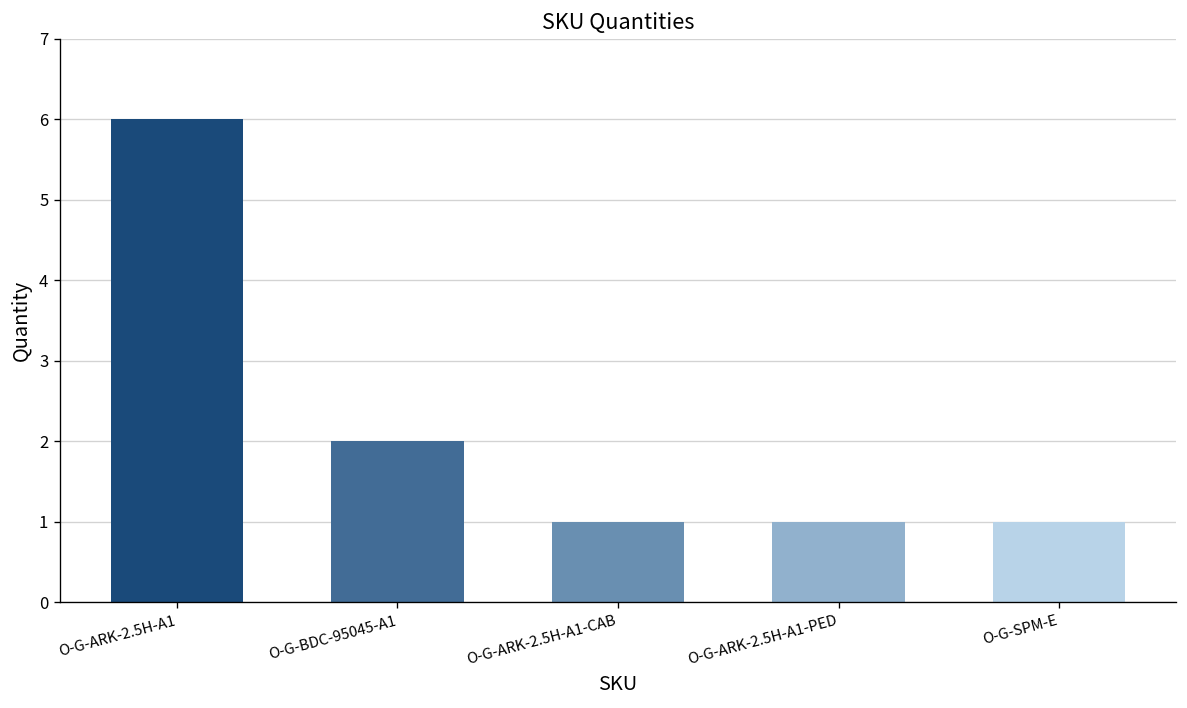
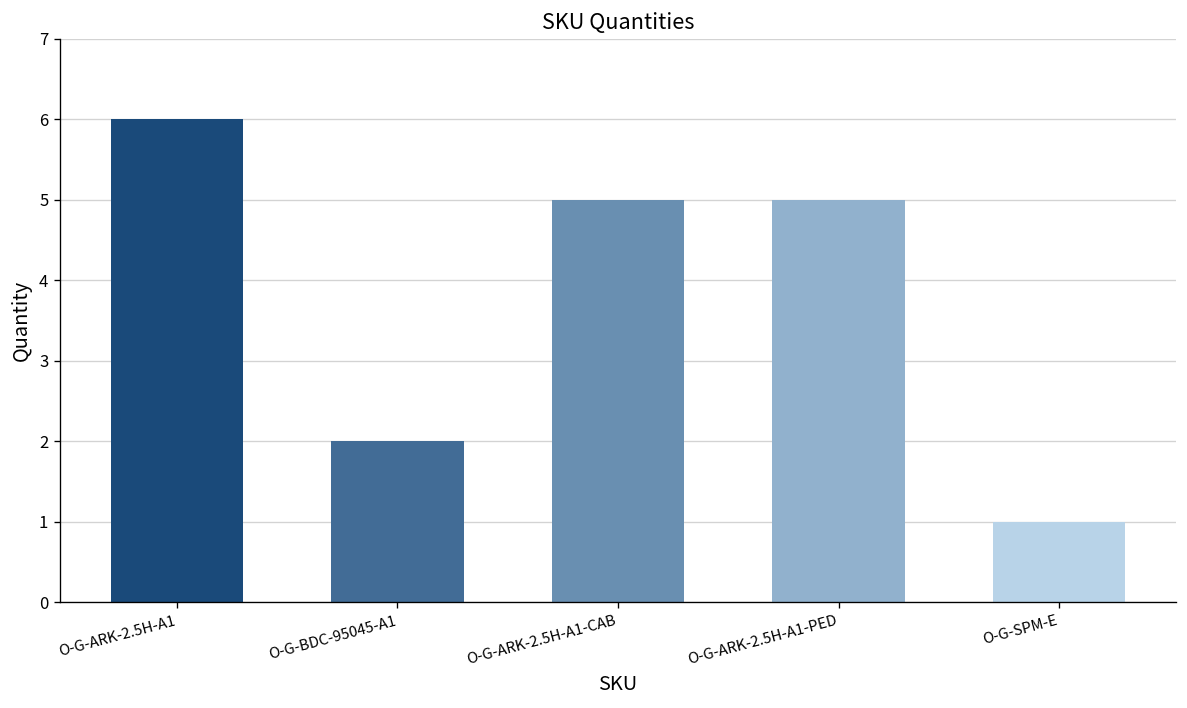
O-G-ARK-2.5H-A1-CAB: 1 -> 5
O-G-ARK-2.5H-A1-PED: 1 -> 5
